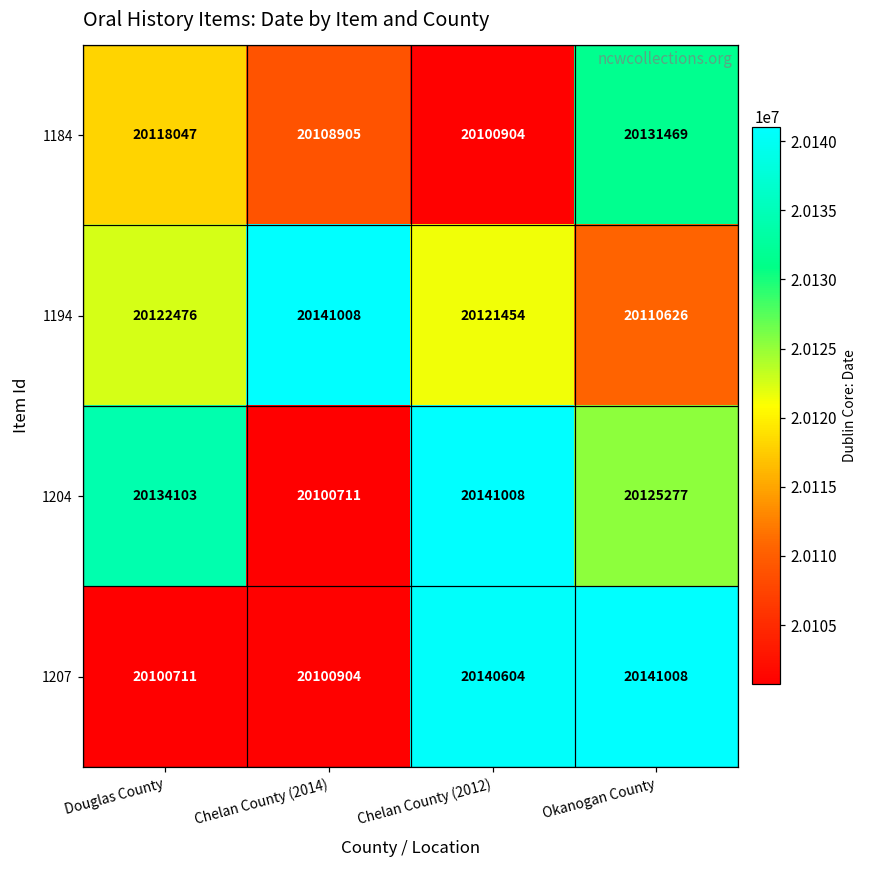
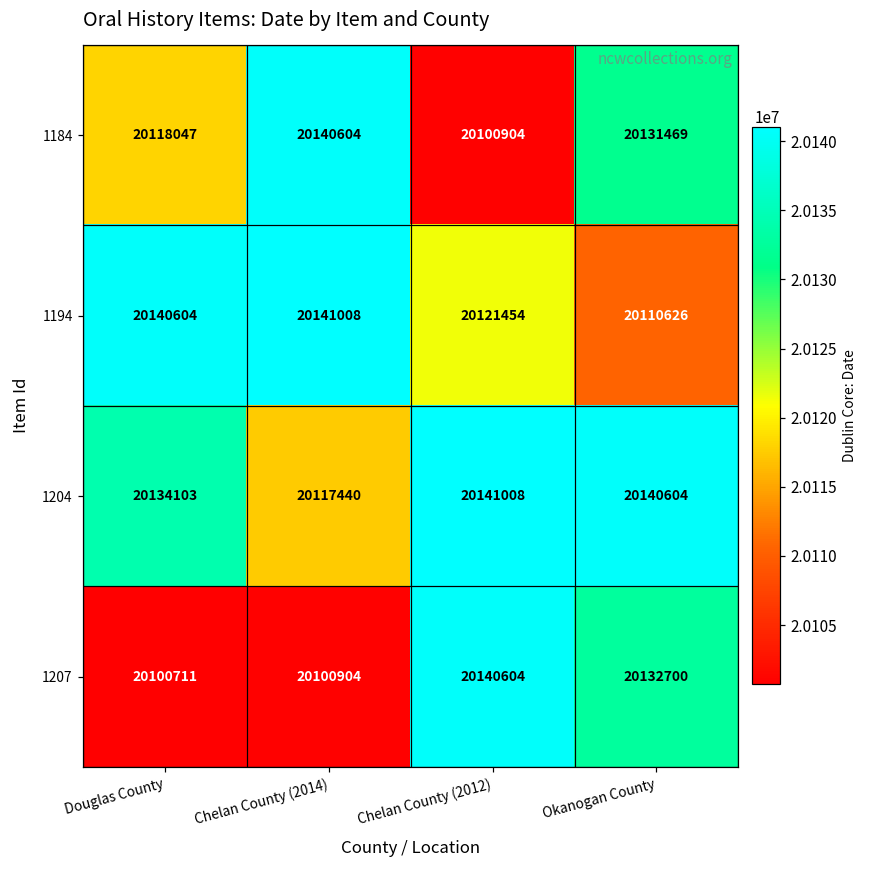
1184, Chelan County (2014): 20108905 -> 20140604
1194, Douglas County: 20122476 -> 20140604
1204, Chelan County (2014): 20100711 -> 20117440
1204, Okanogan County: 20125277 -> 20140604
1207, Okanogan County: 20141008 -> 20132700
